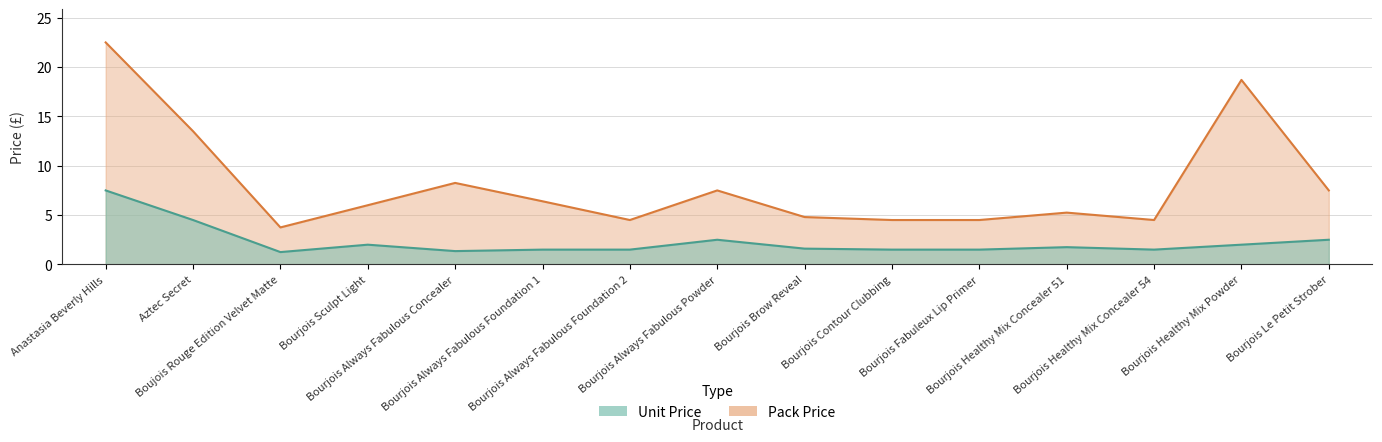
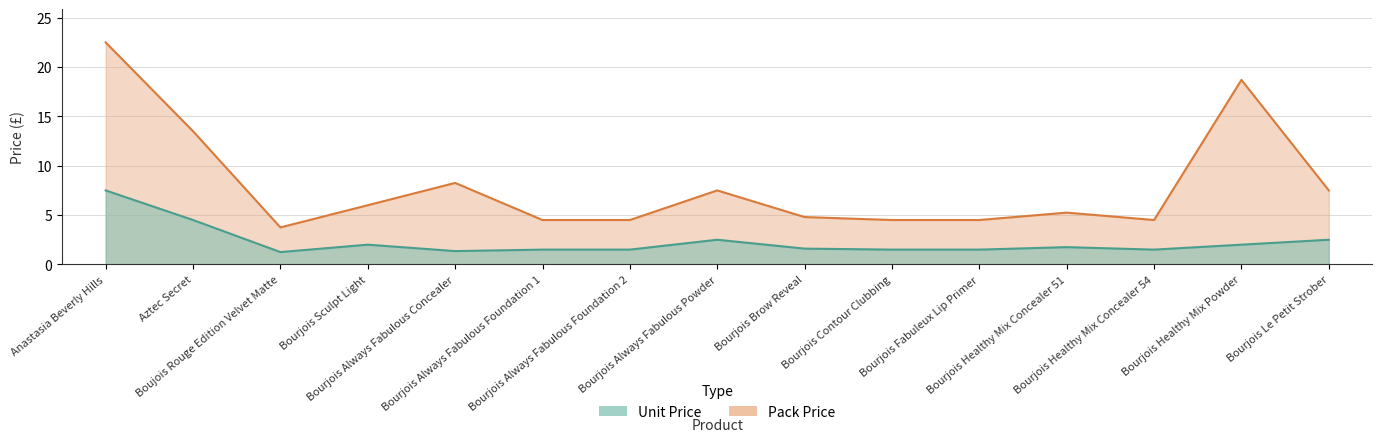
Pack Price, Bourjois Always Fabulous Foundation 1: 6 -> 5
